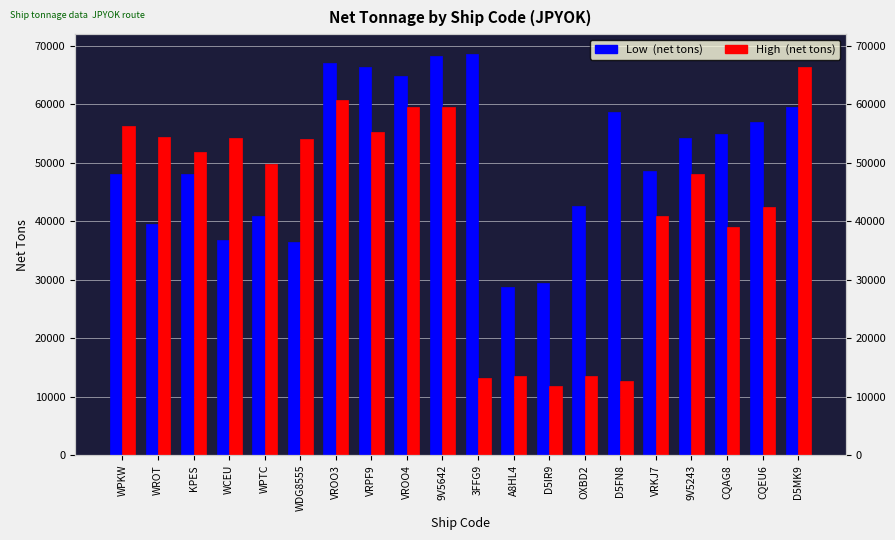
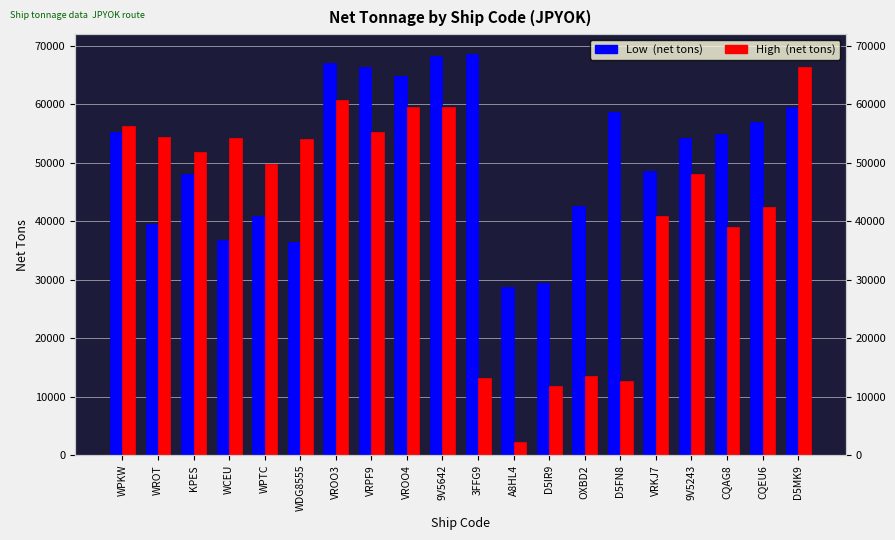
Low (net tons), WPKW: 48000 -> 55000
High (net tons), A8HL4: 13000 -> 2000
